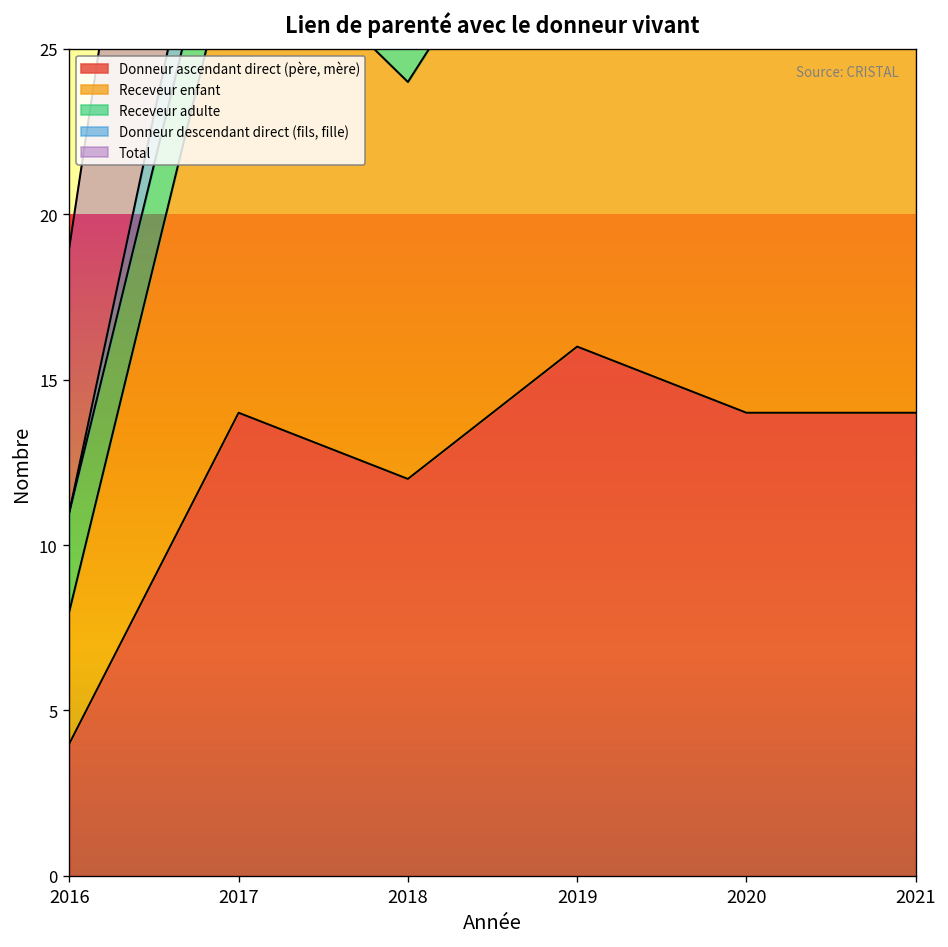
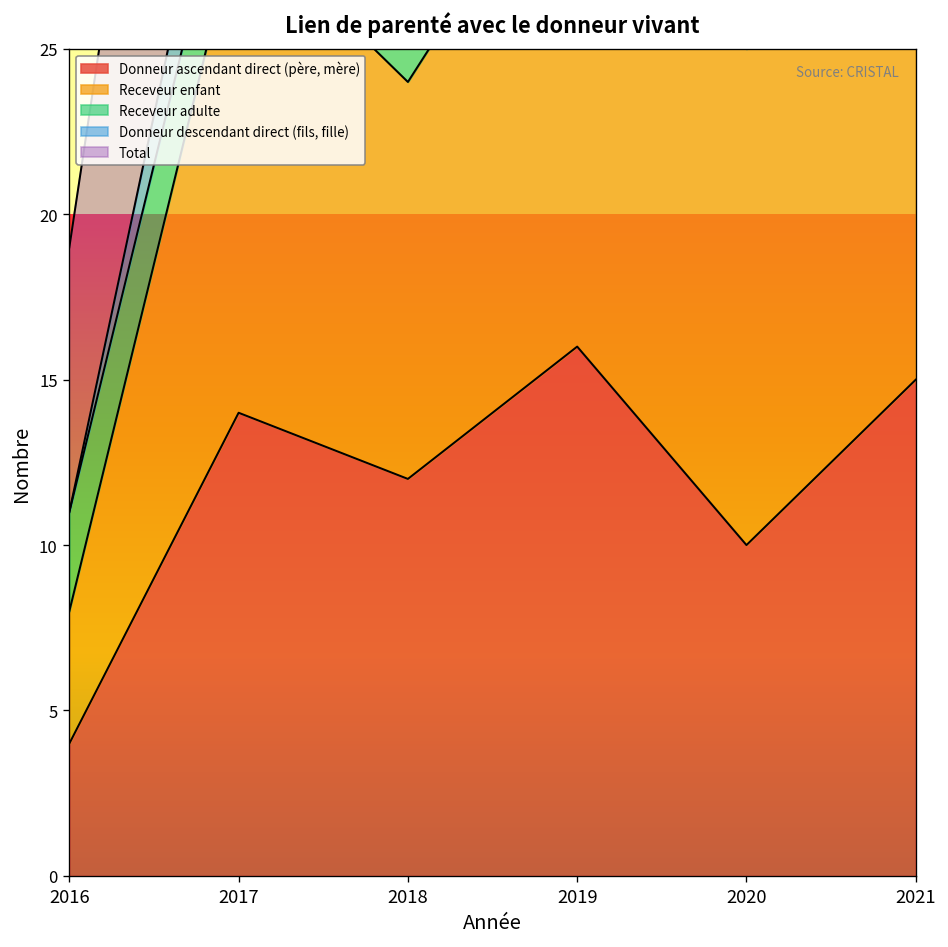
Donneur ascendant direct (père, mère), 2020: 14 -> 10
Donneur ascendant direct (père, mère), 2021: 14 -> 15
